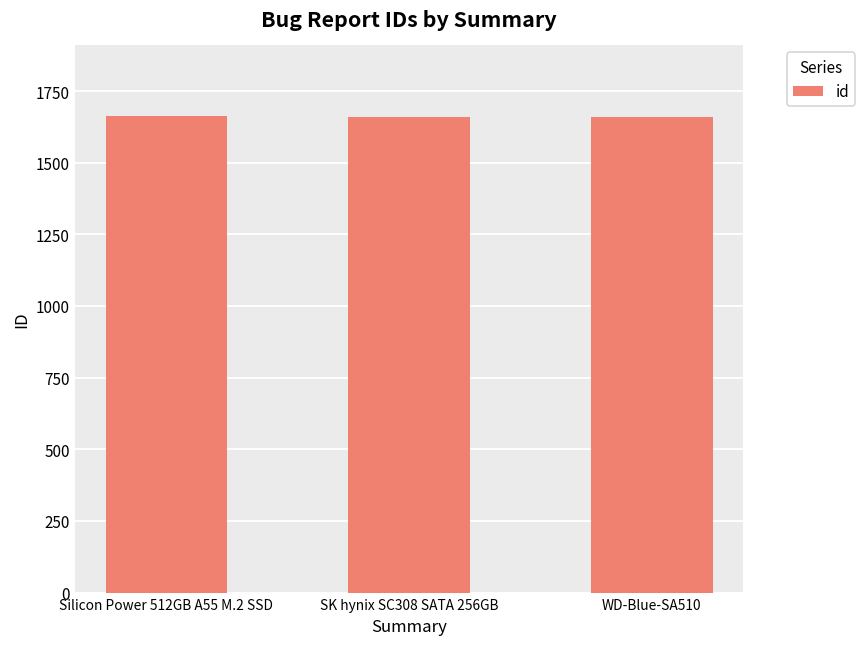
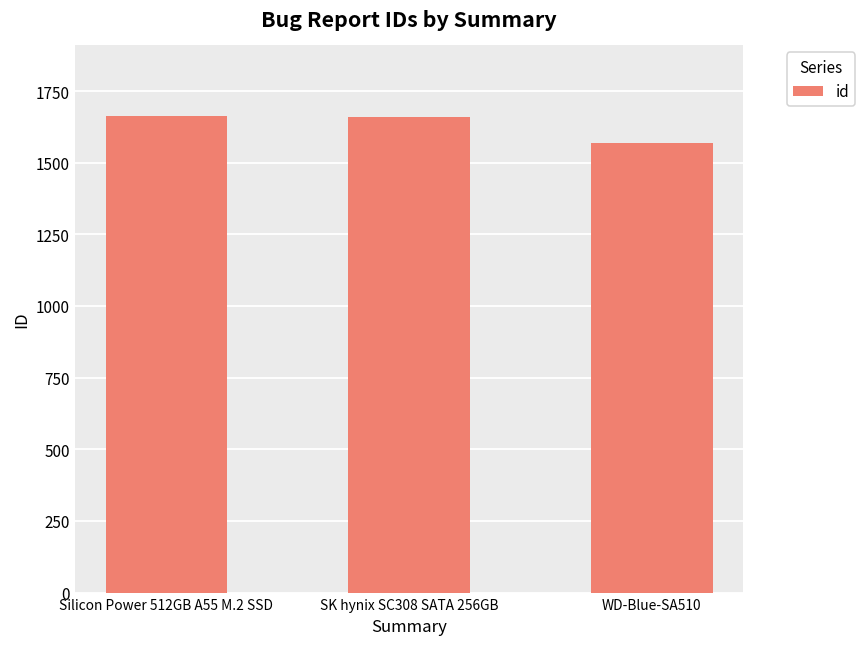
WD-Blue-SA510: 1660 -> 1570
